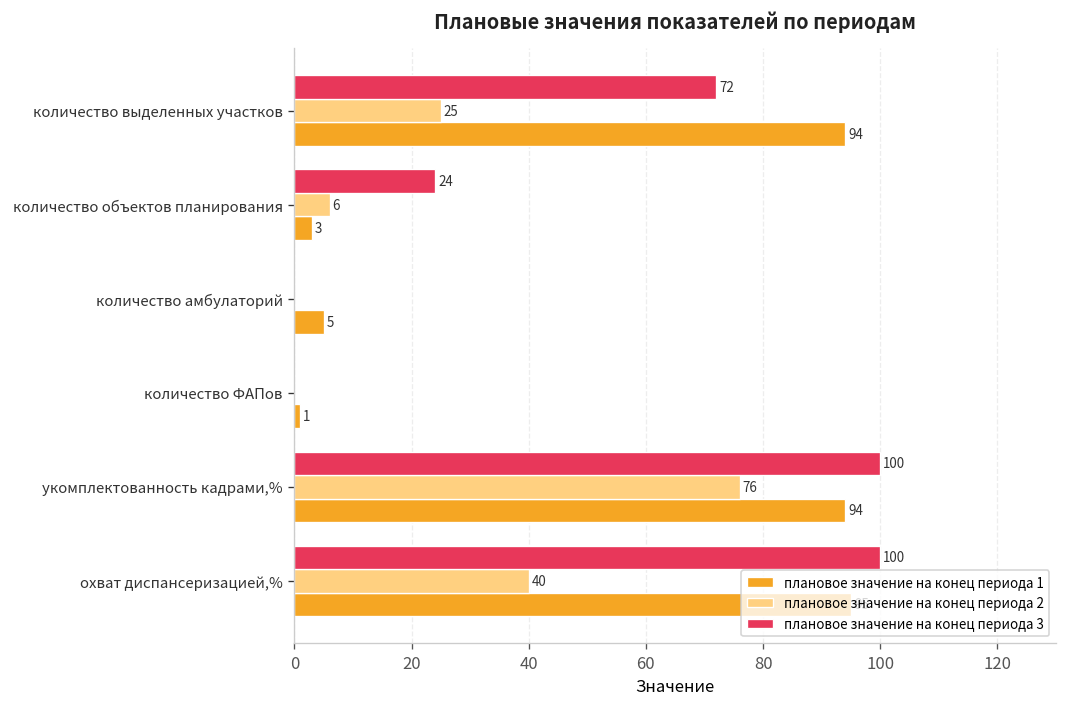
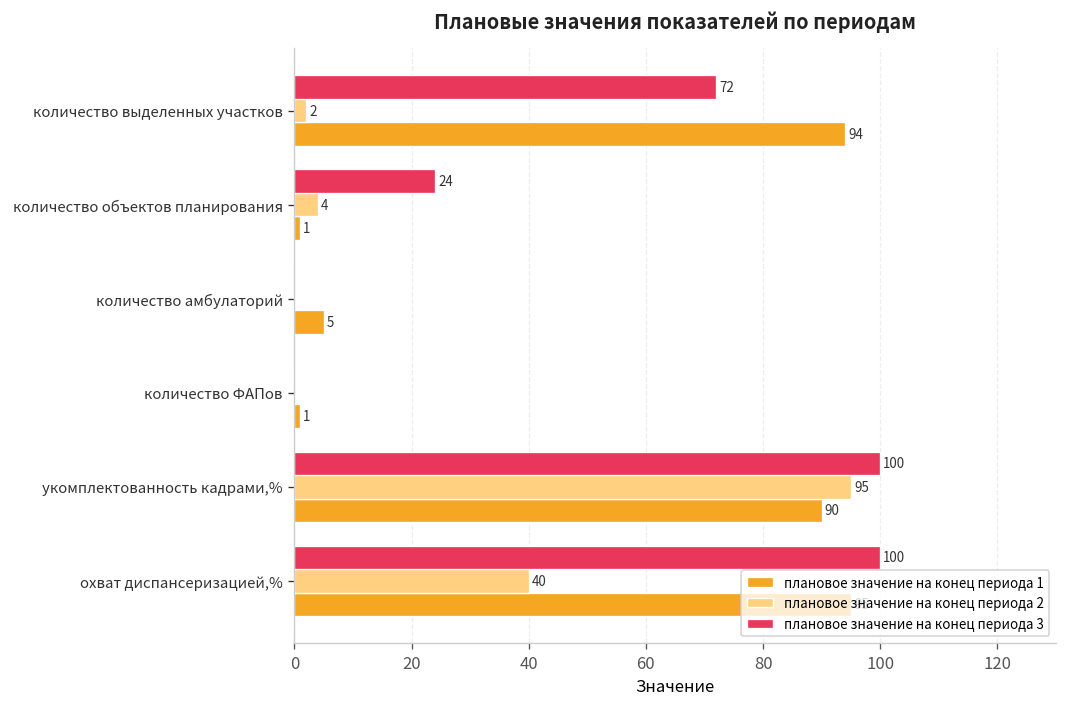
плановое значение на конец периода 2, количество выделенных участков: 25 -> 2
плановое значение на конец периода 2, количество объектов планирования: 6 -> 4
плановое значение на конец периода 1, количество объектов планирования: 3 -> 1
плановое значение на конец периода 2, укомплектованность кадрами,%: 76 -> 95
плановое значение на конец периода 1, укомплектованность кадрами,%: 94 -> 90
